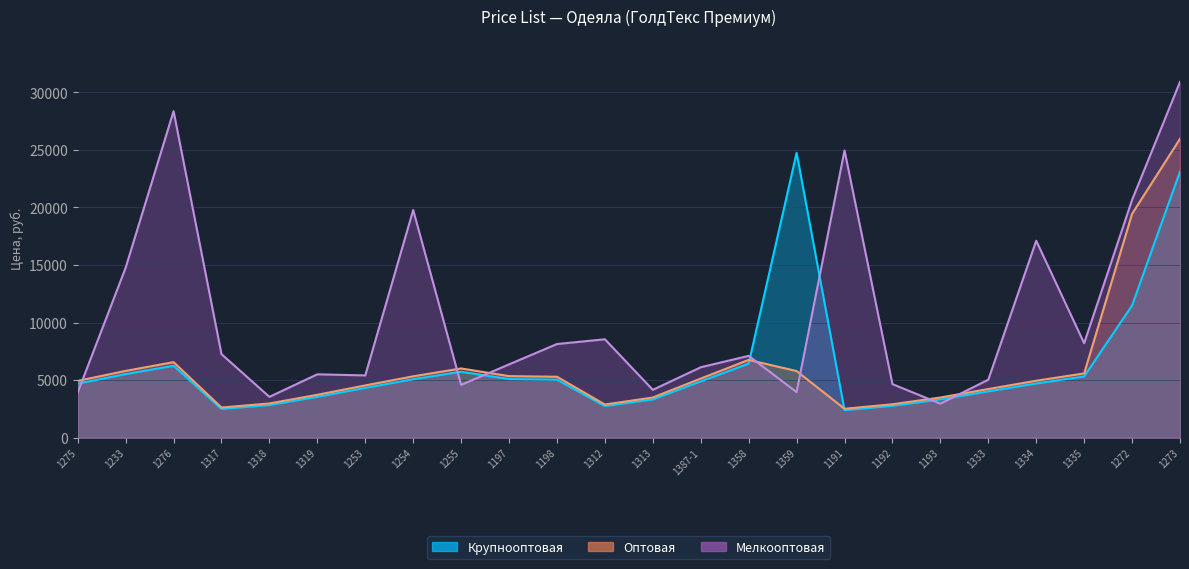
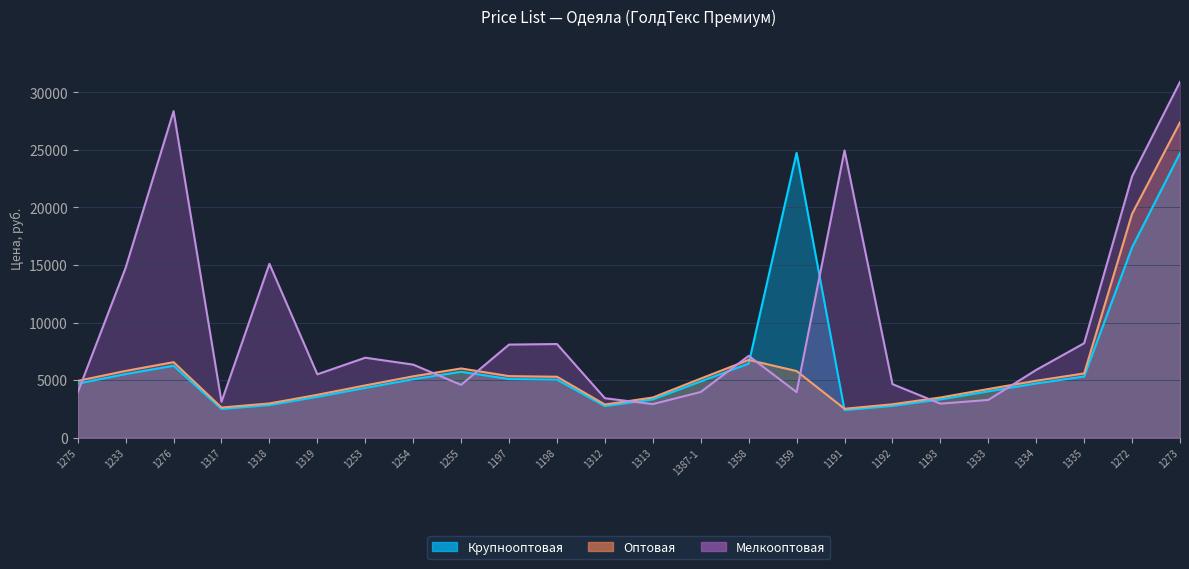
Мелкооптовая, 1317: 7300 -> 3100
Мелкооптовая, 1318: 3600 -> 15100
Мелкооптовая, 1253: 5400 -> 7000
Мелкооптовая, 1254: 19800 -> 6400
Мелкооптовая, 1197: 6400 -> 8100
Мелкооптовая, 1312: 8600 -> 3400
Мелкооптовая, 1313: 4200 -> 2900
Мелкооптовая, 1387-1: 6100 -> 4000
Мелкооптовая, 1333: 5000 -> 3300
Мелкооптовая, 1334: 17100 -> 5900
Крупнооптовая, 1272: 11500 -> 16500
Мелкооптовая, 1272: 20700 -> 22700
Крупнооптовая, 1273: 23100 -> 24700
Оптовая, 1273: 26000 -> 27400
